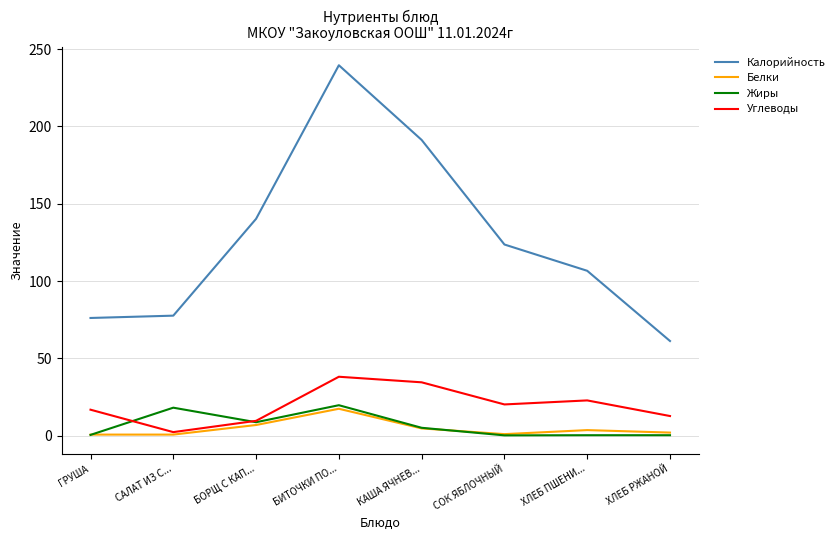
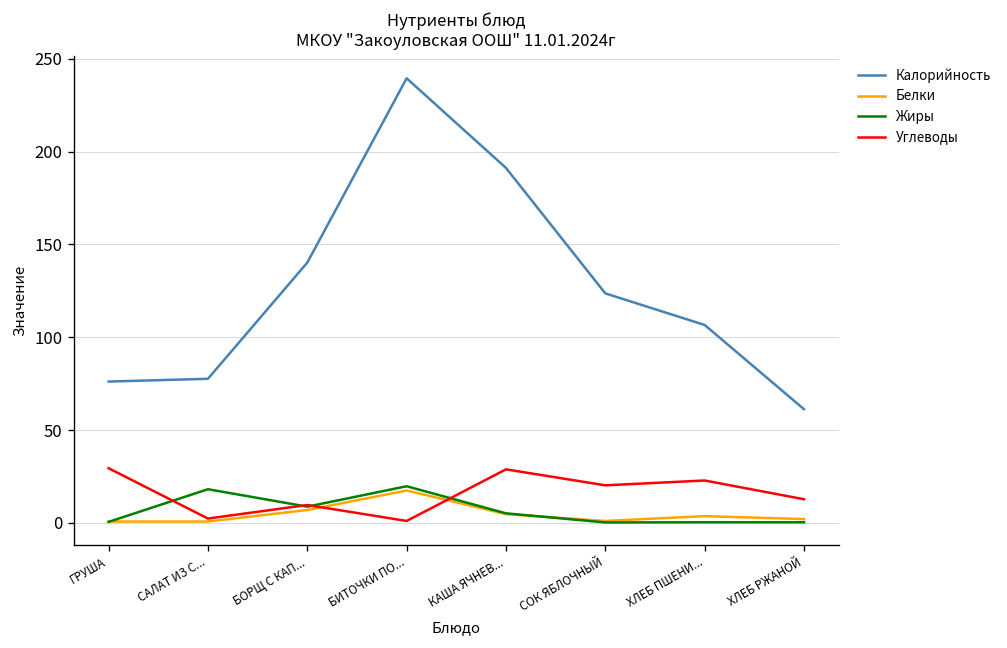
Углеводы, ГРУША: 17 -> 29
Углеводы, БИТОЧКИ ПО...: 38 -> 1
Углеводы, КАША ЯЧНЕВ...: 35 -> 29
